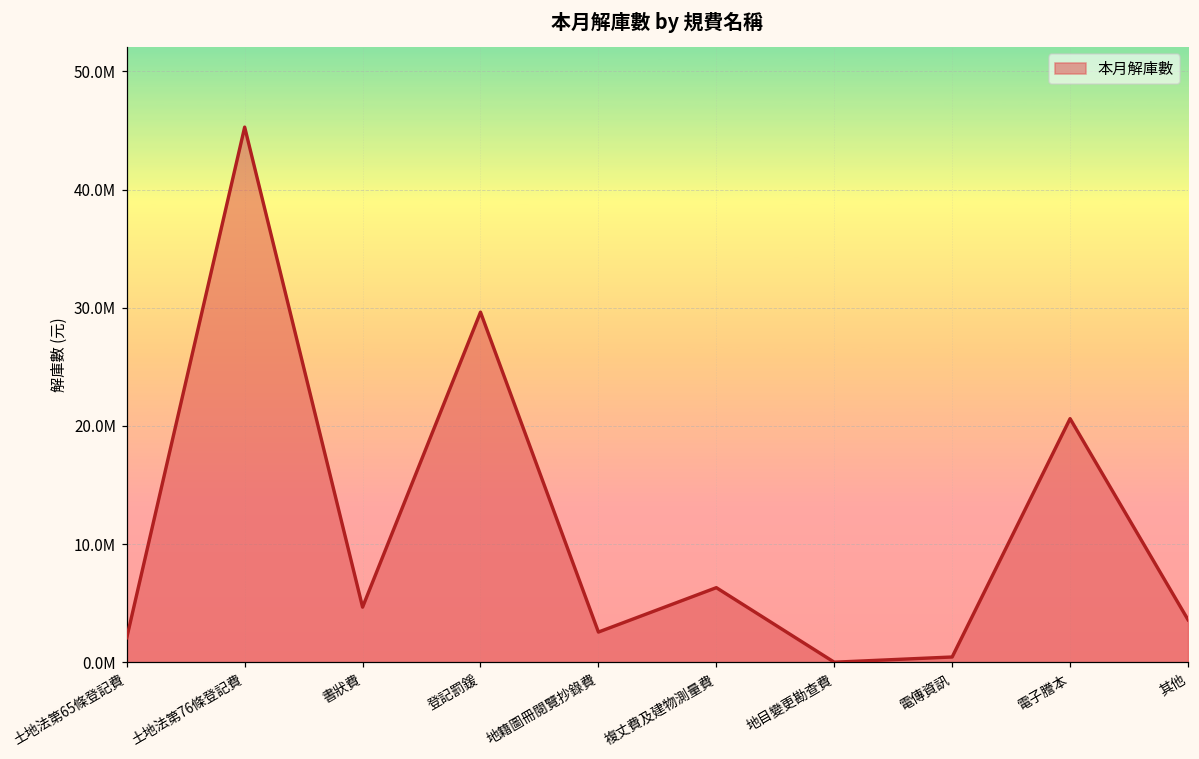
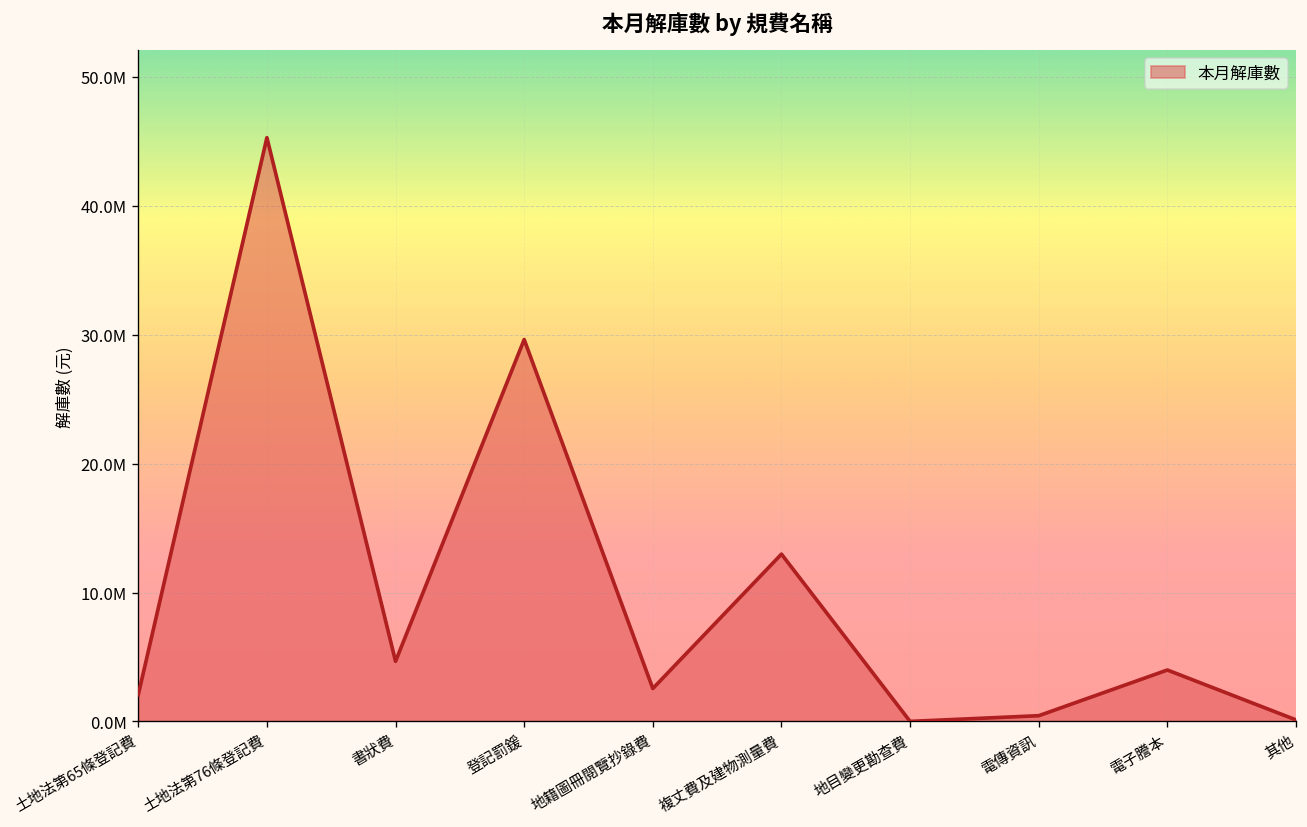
複丈費及建物測量費: 6300000 -> 13000000
電子謄本: 20600000 -> 4000000
其他: 3600000 -> 100000
